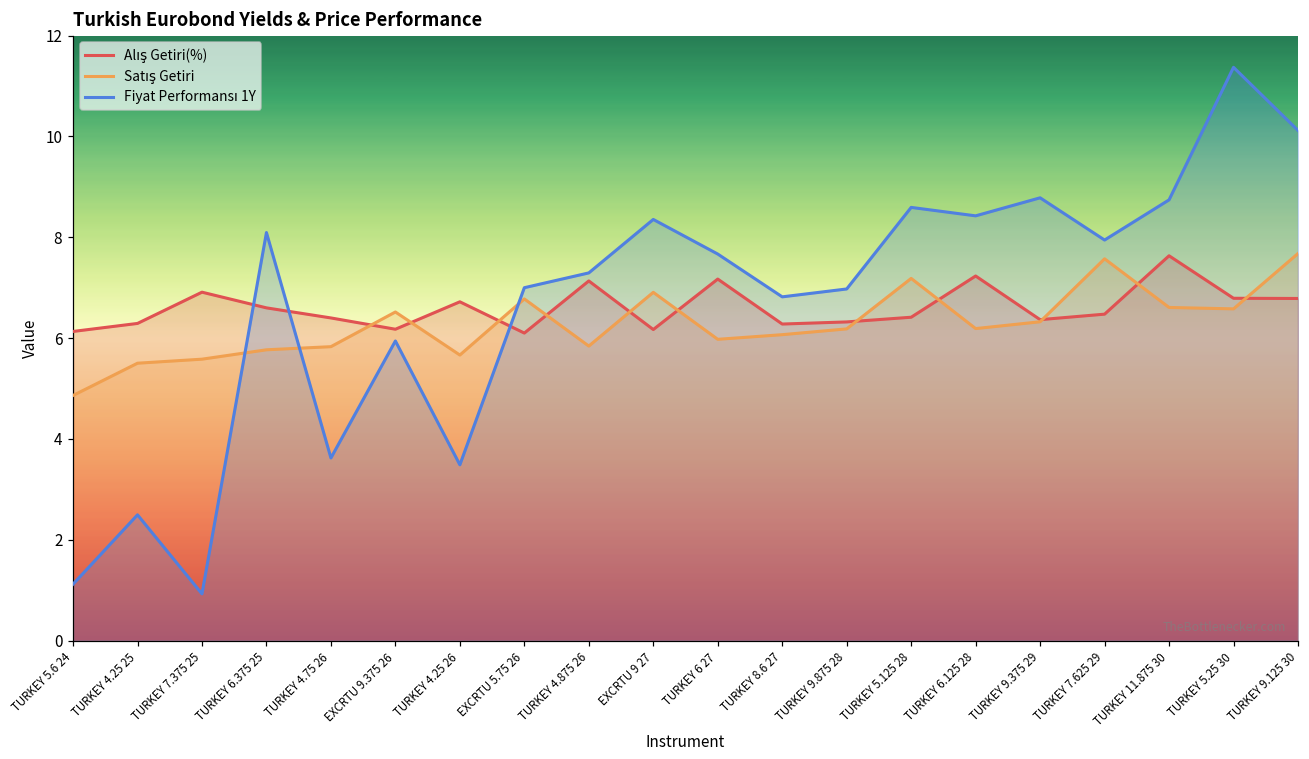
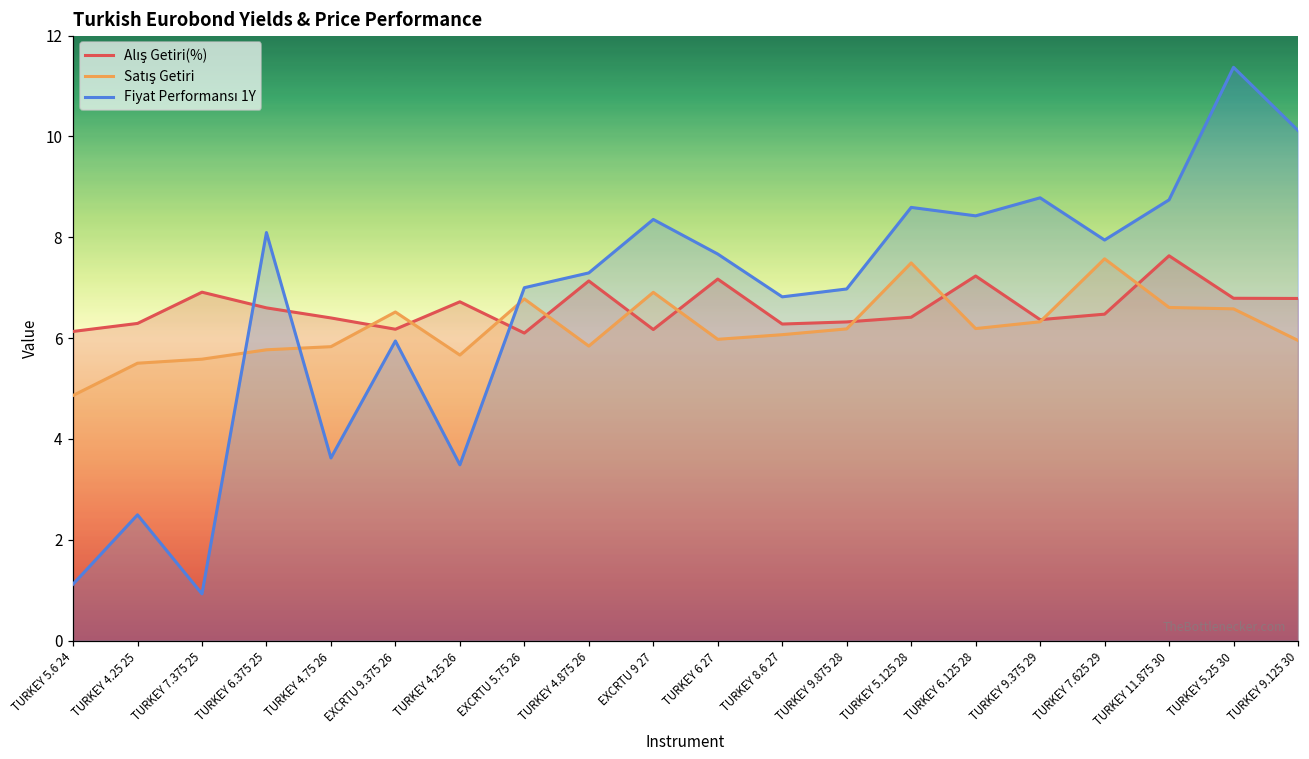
Satış Getiri, TURKEY 5.125 28: 7.2 -> 7.5
Satış Getiri, TURKEY 9.125 30: 7.7 -> 6.0
